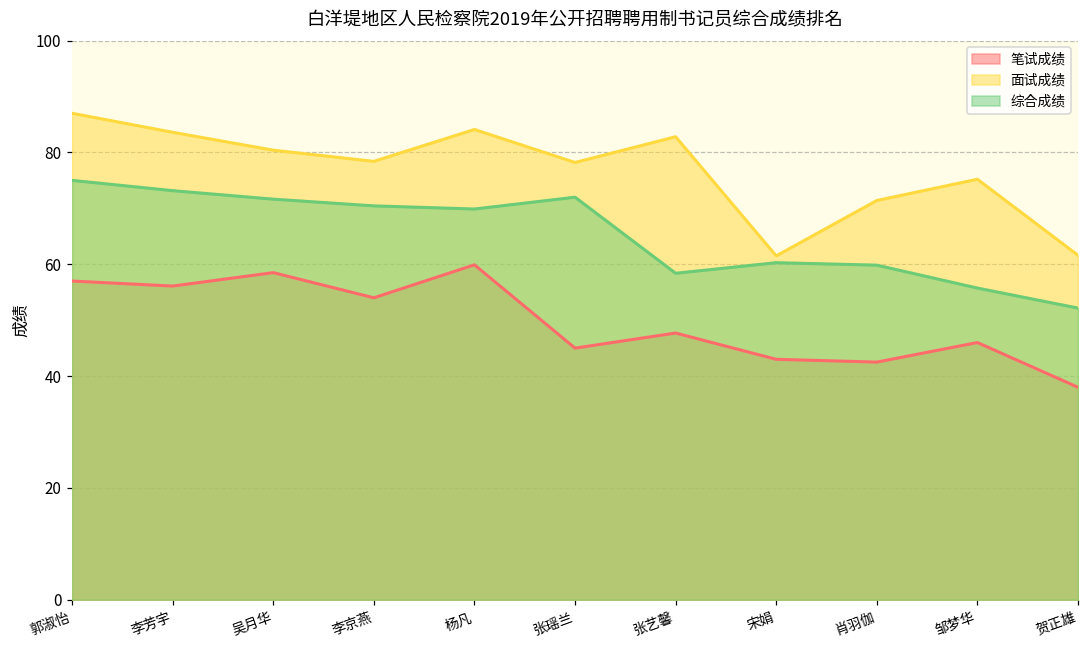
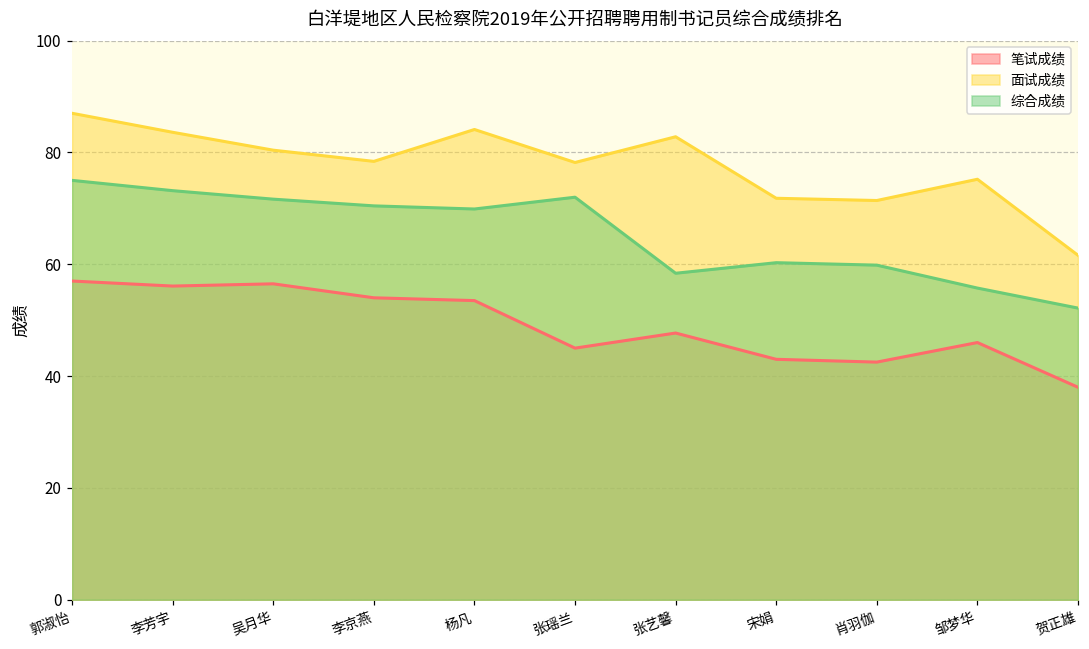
笔试成绩, 吴月华: 59 -> 57
笔试成绩, 杨凡: 60 -> 54
面试成绩, 宋娟: 62 -> 72
